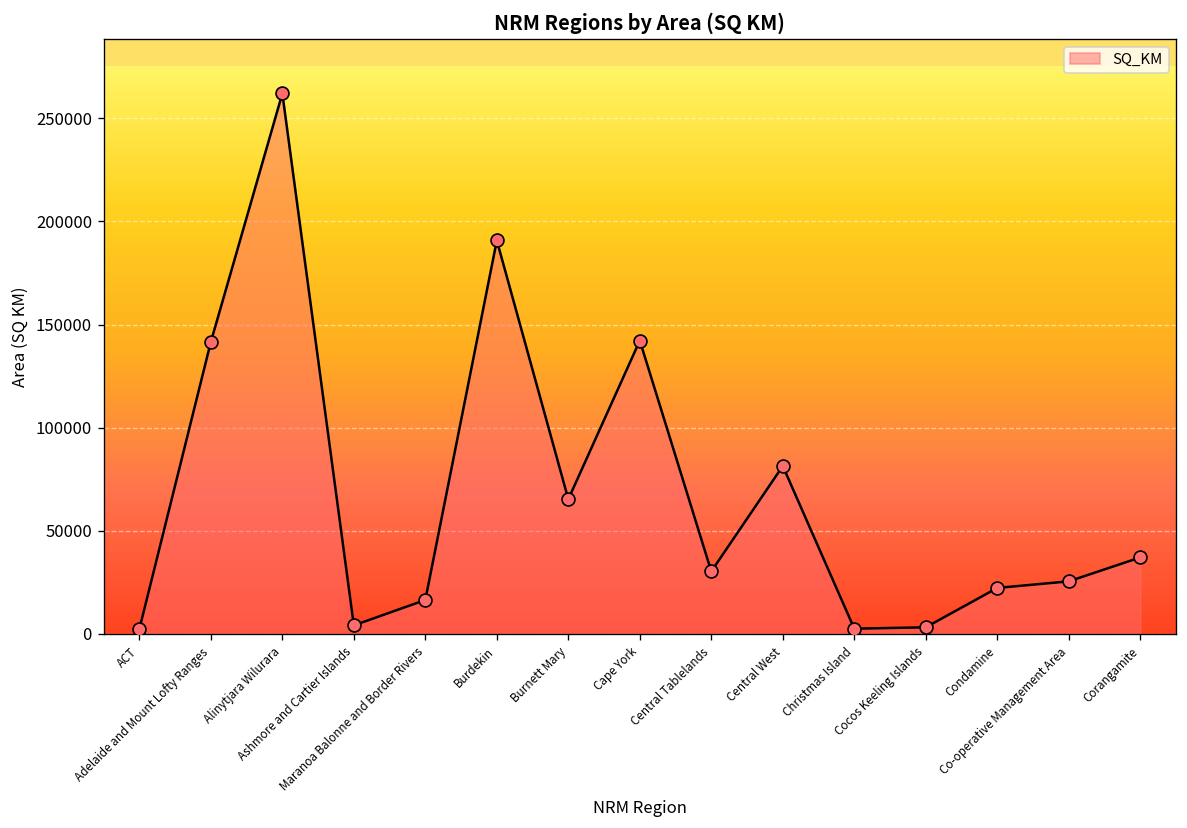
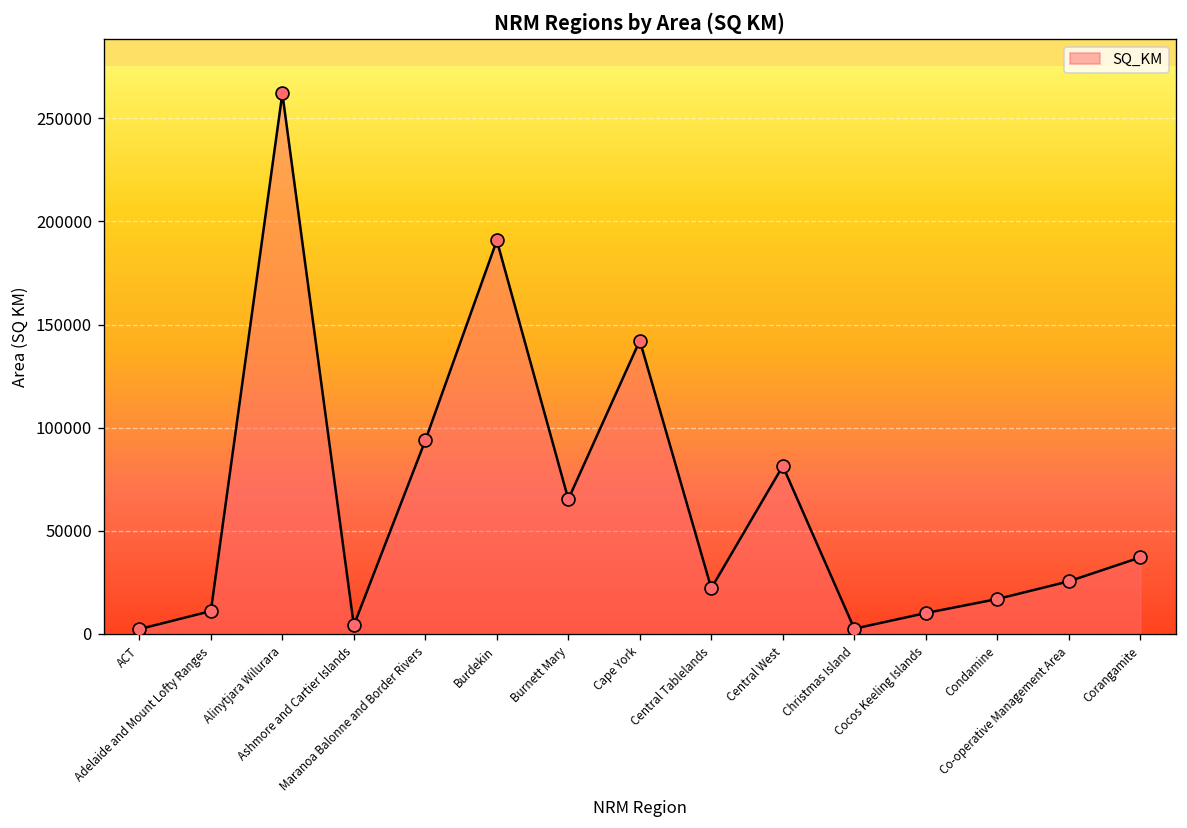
Adelaide and Mount Lofty Ranges: 142000 -> 11000
Maranoa Balonne and Border Rivers: 16000 -> 94000
Central Tablelands: 30000 -> 22000
Cocos Keeling Islands: 3000 -> 10000
Condamine: 22000 -> 17000
